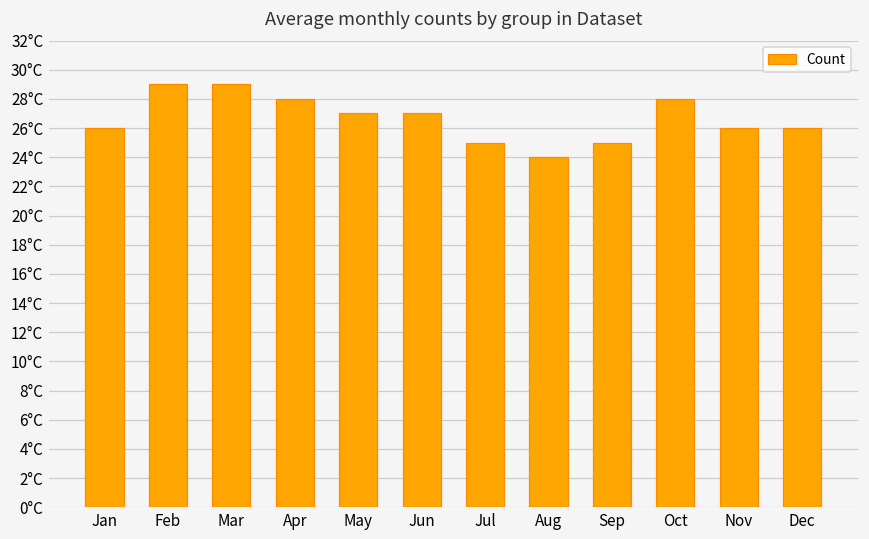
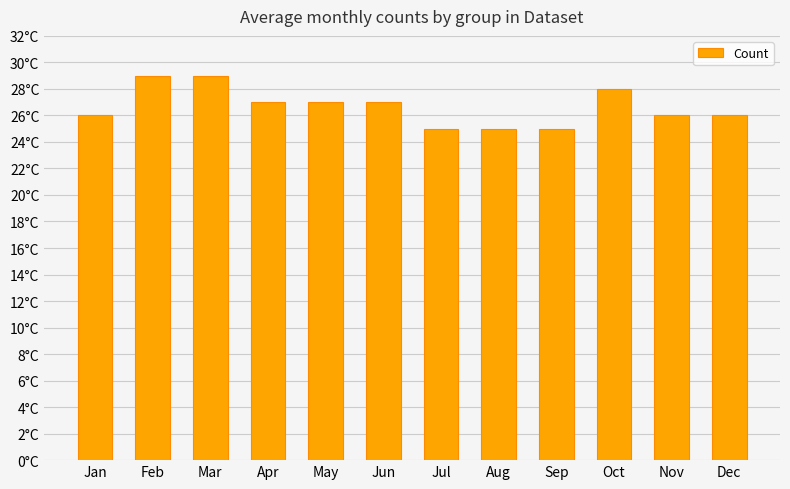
Apr: 28°C -> 27°C
Aug: 24°C -> 25°C
